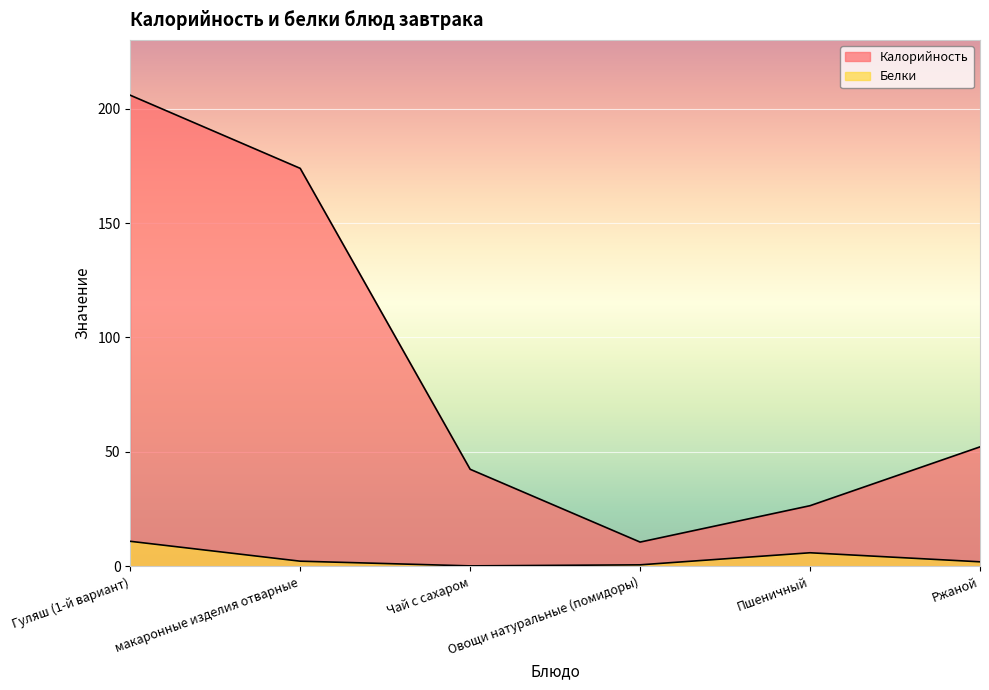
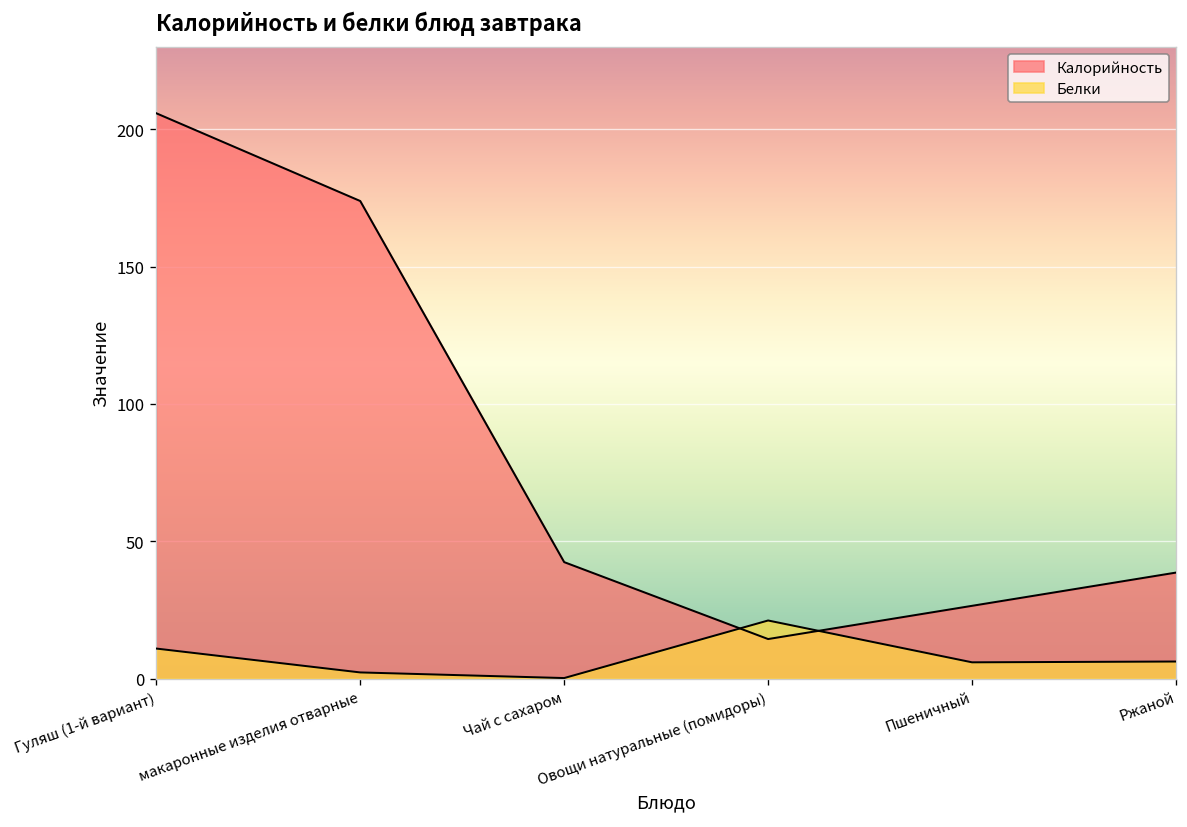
Калорийность, Овощи натуральные (помидоры): 11 -> 14
Белки, Овощи натуральные (помидоры): 1 -> 21
Калорийность, Ржаной: 52 -> 39
Белки, Ржаной: 2 -> 6
